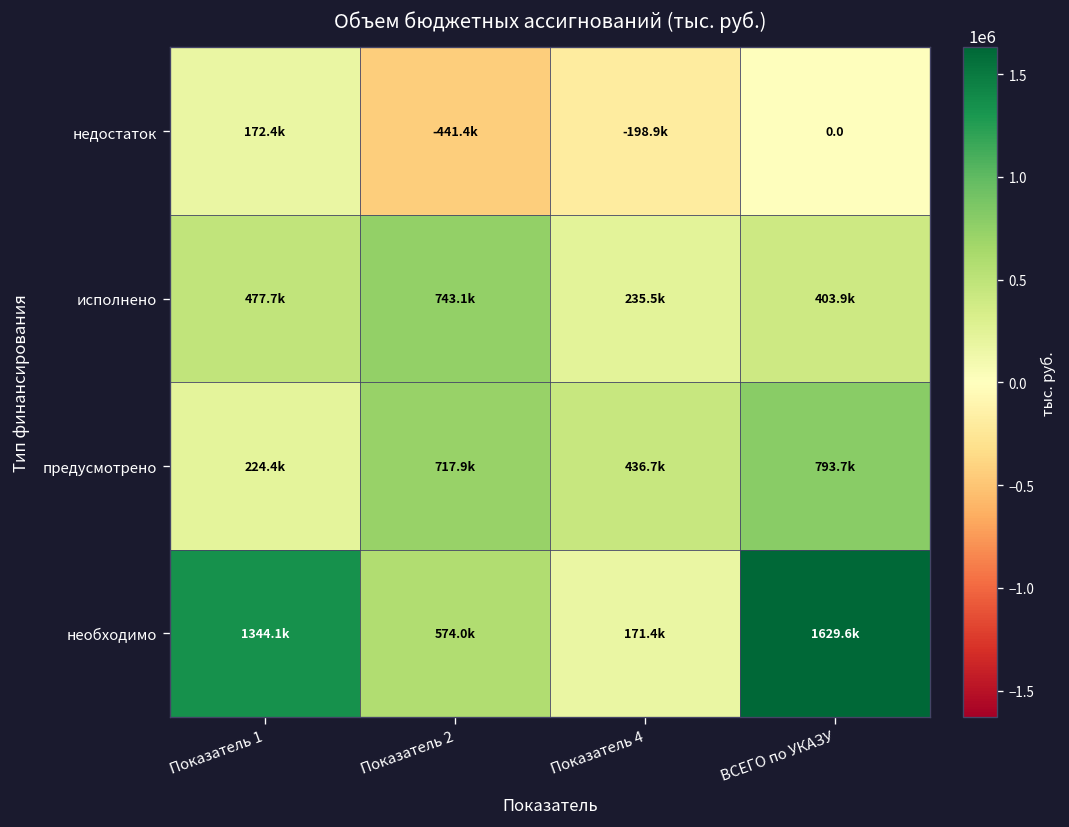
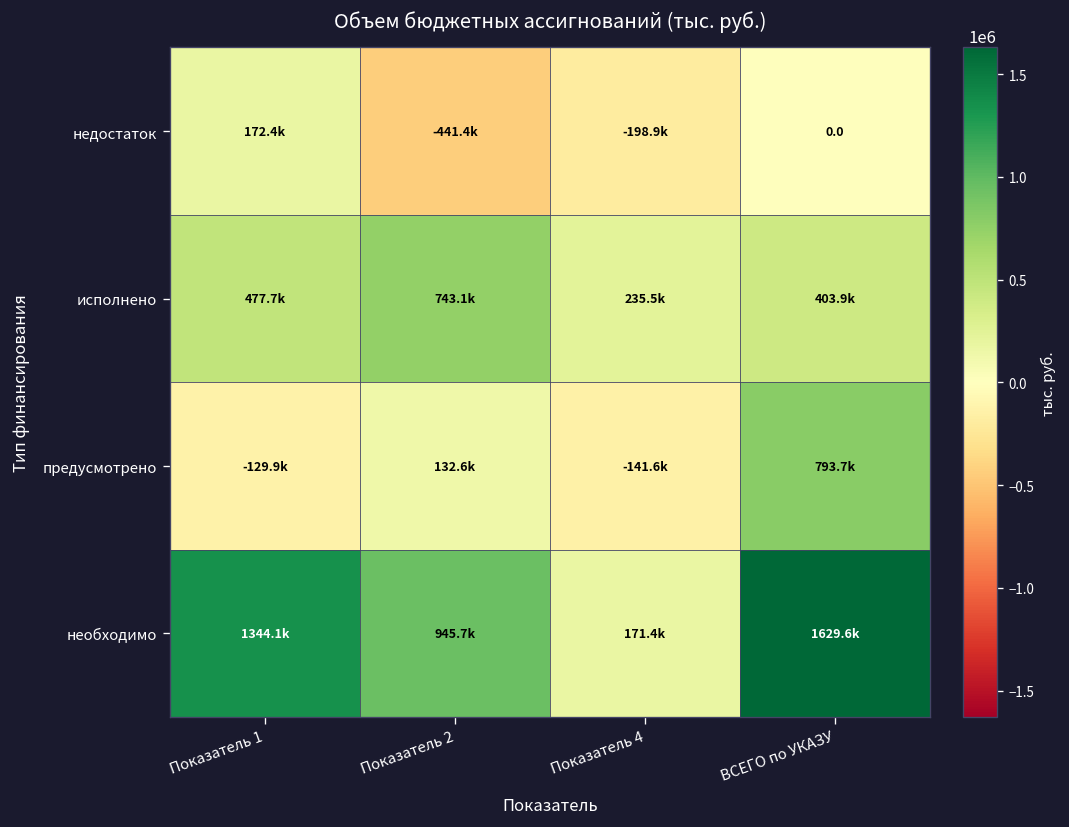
предусмотрено, Показатель 1: 224.4k -> -129.9k
предусмотрено, Показатель 2: 717.9k -> 132.6k
предусмотрено, Показатель 4: 436.7k -> -141.6k
необходимо, Показатель 2: 574.0k -> 945.7k
